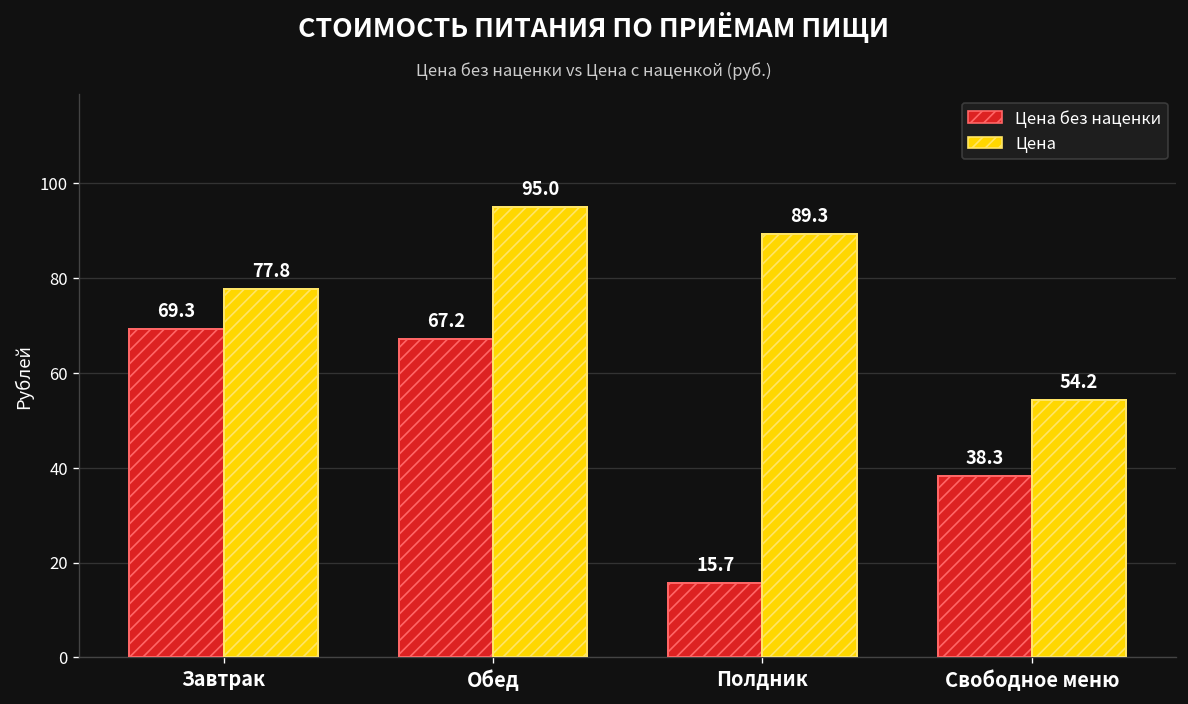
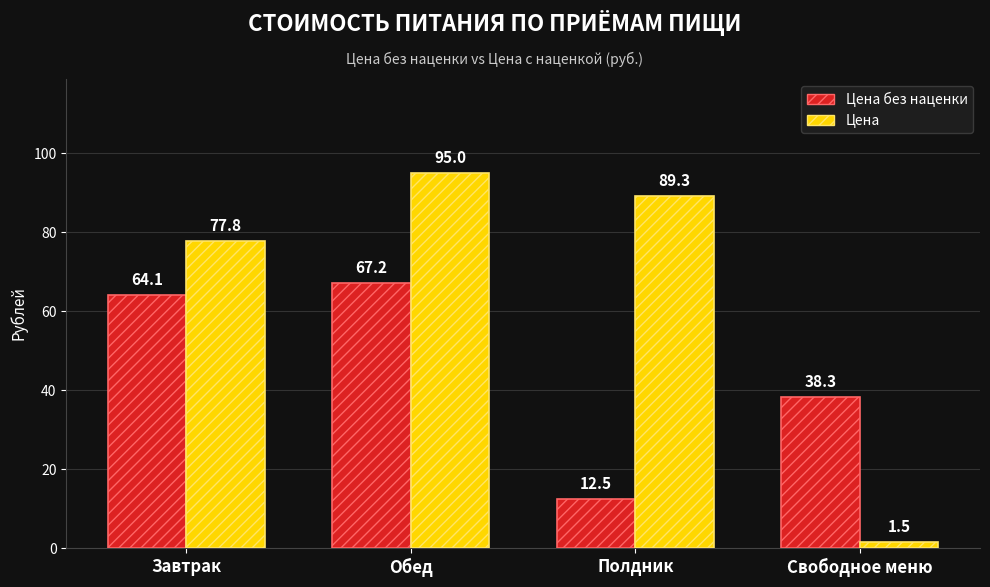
Цена без наценки, Завтрак: 69.3 -> 64.1
Цена без наценки, Полдник: 15.7 -> 12.5
Цена, Свободное меню: 54.2 -> 1.5
